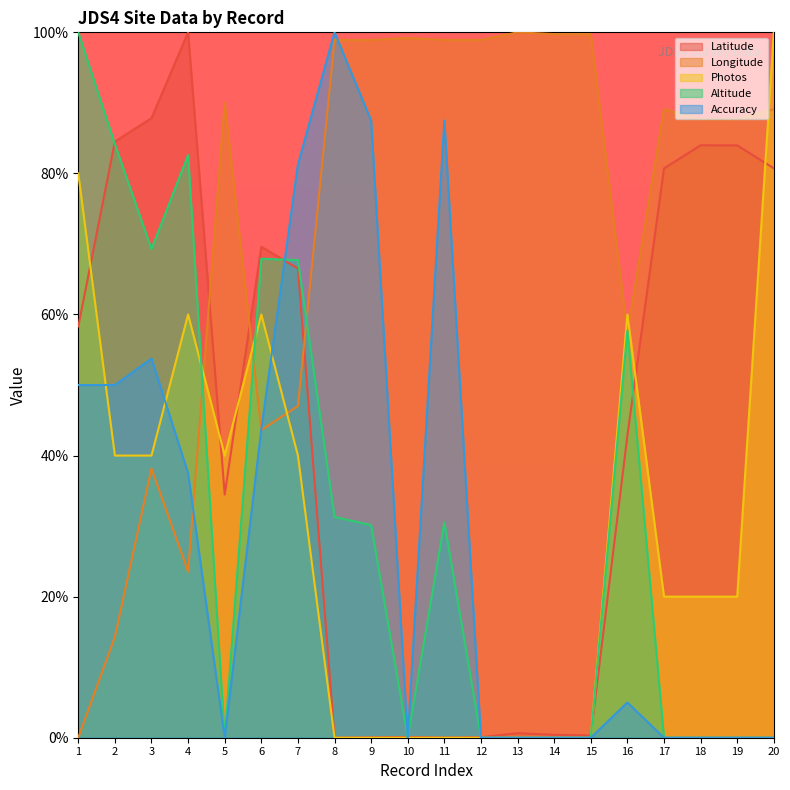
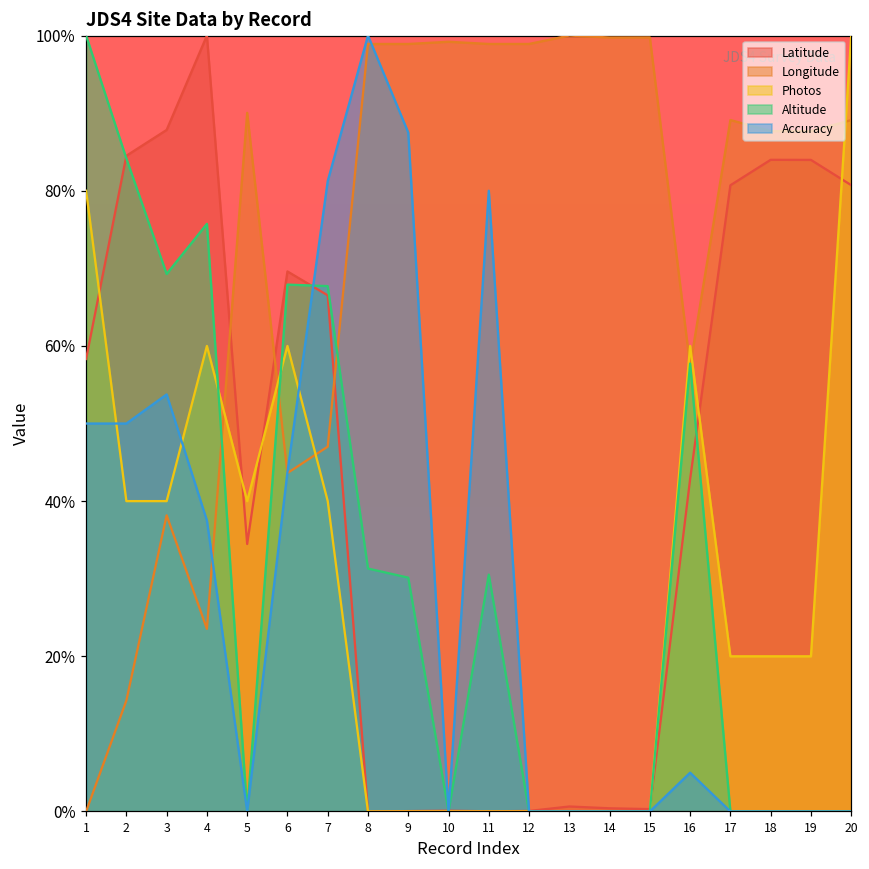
Altitude, 4: 83% -> 76%
Accuracy, 11: 88% -> 80%
